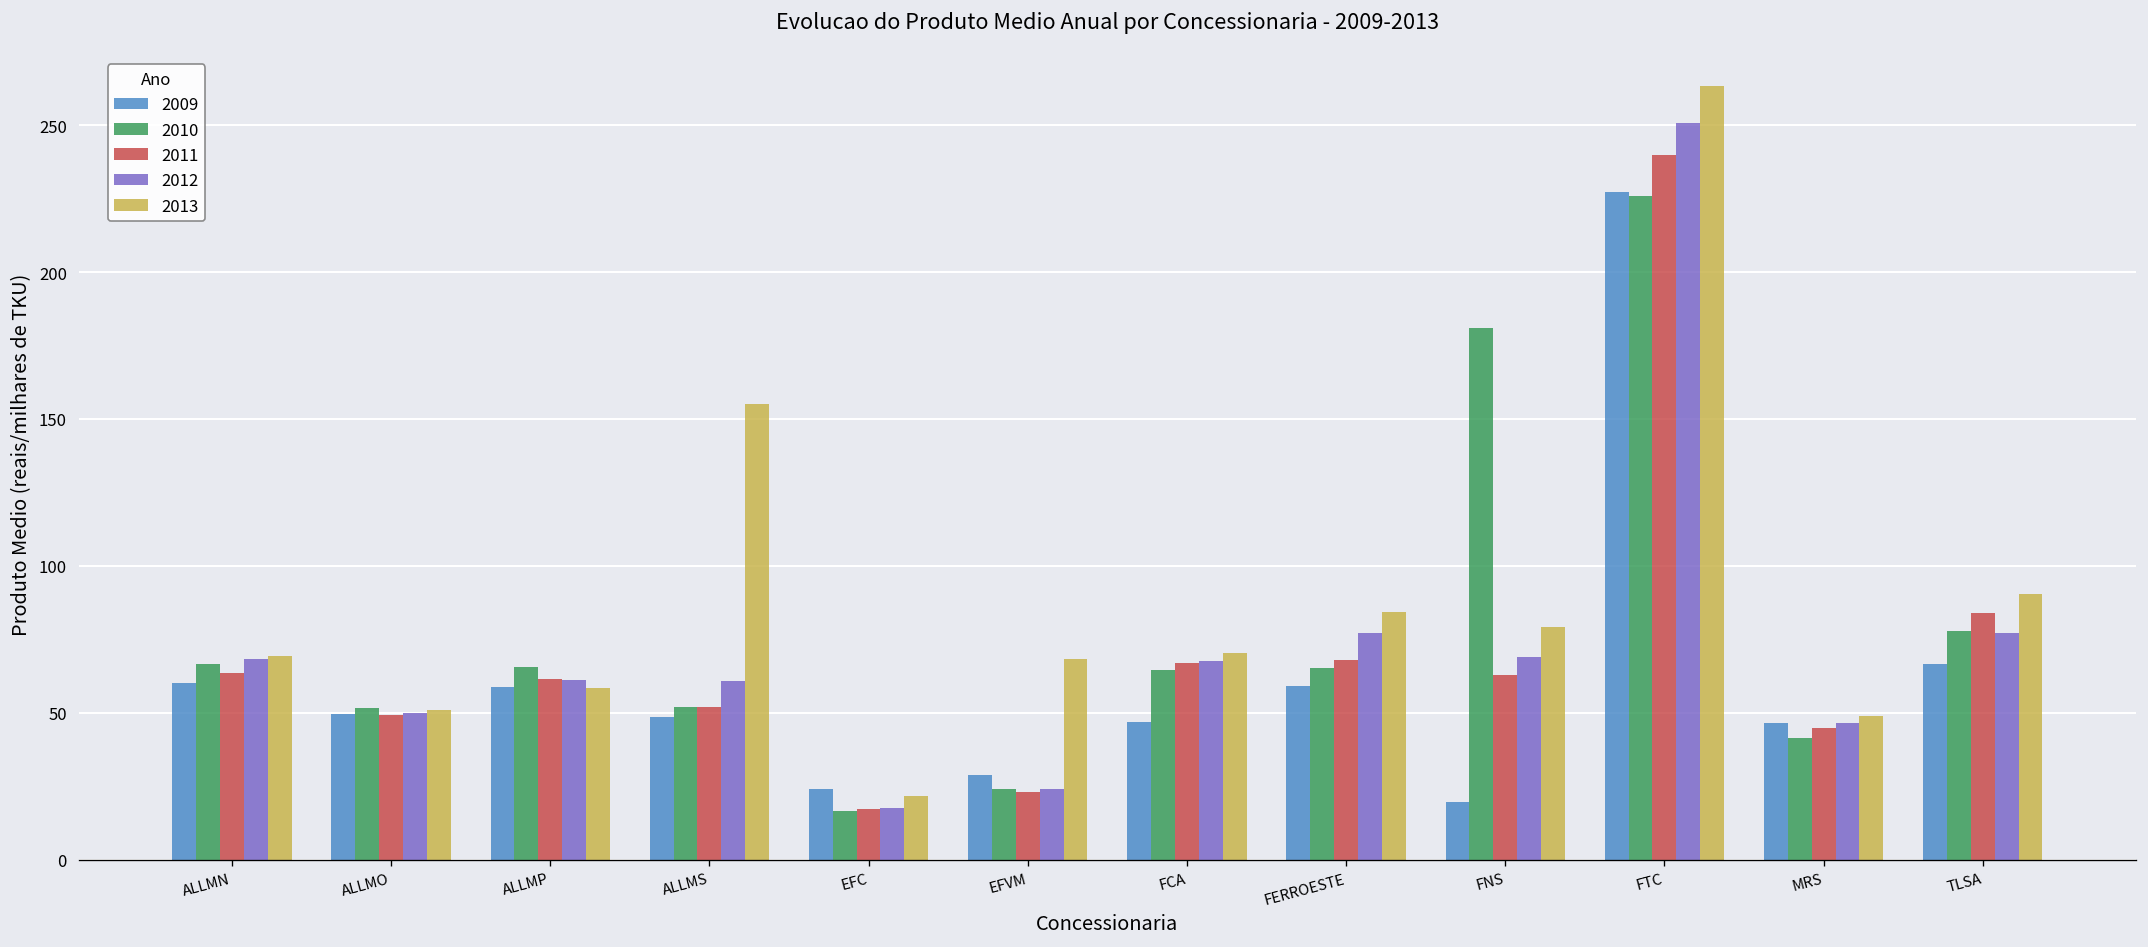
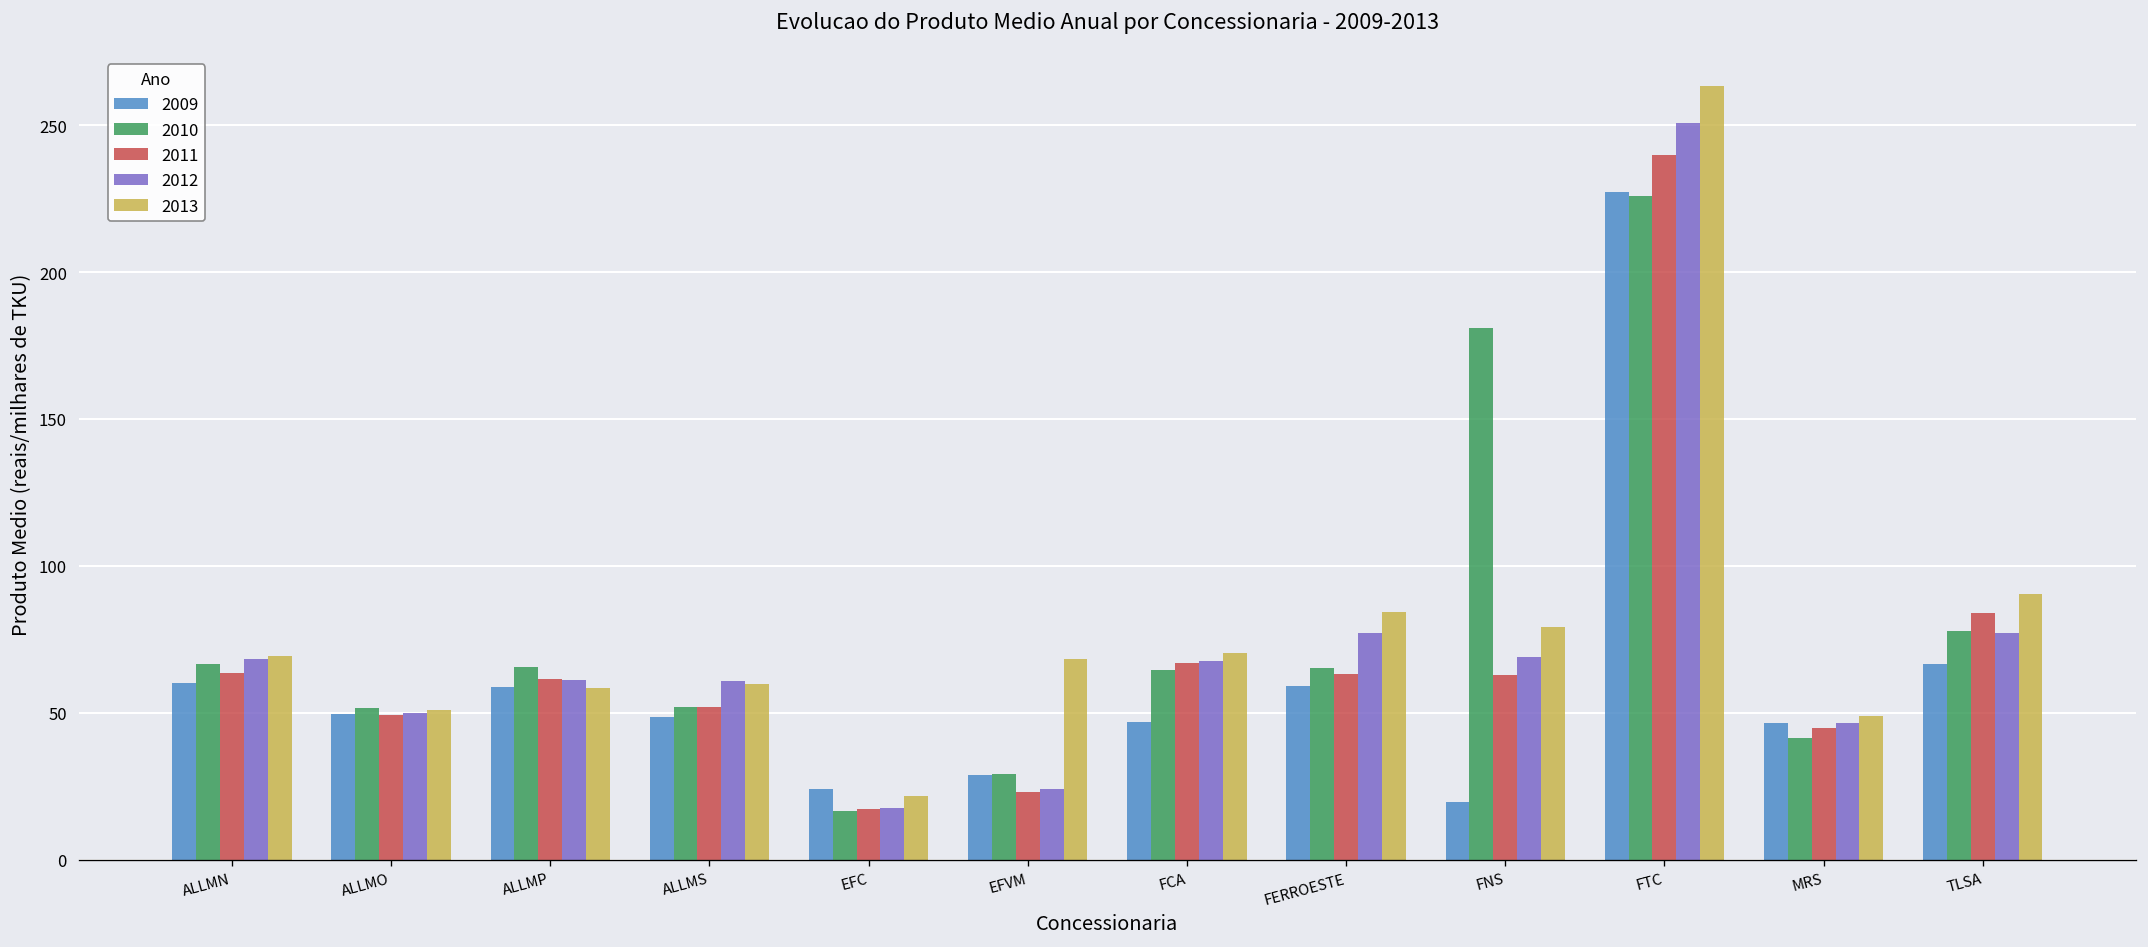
2013, ALLMS: 155 -> 60
2010, EFVM: 24 -> 29
2011, FERROESTE: 68 -> 63
